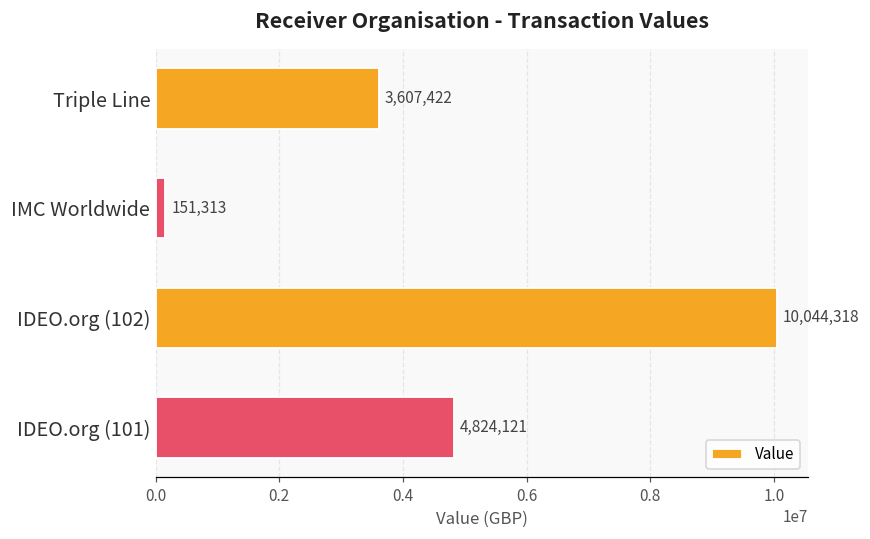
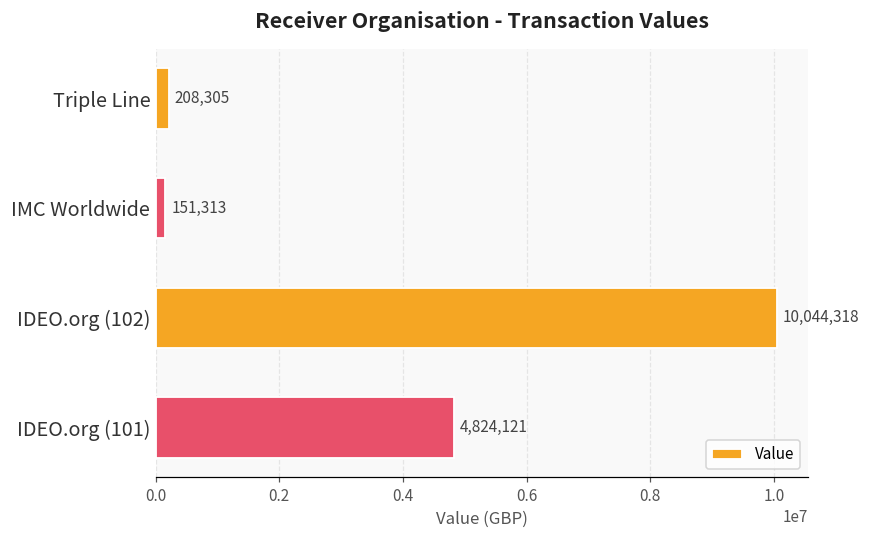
Triple Line: 3,607,422 -> 208,305
